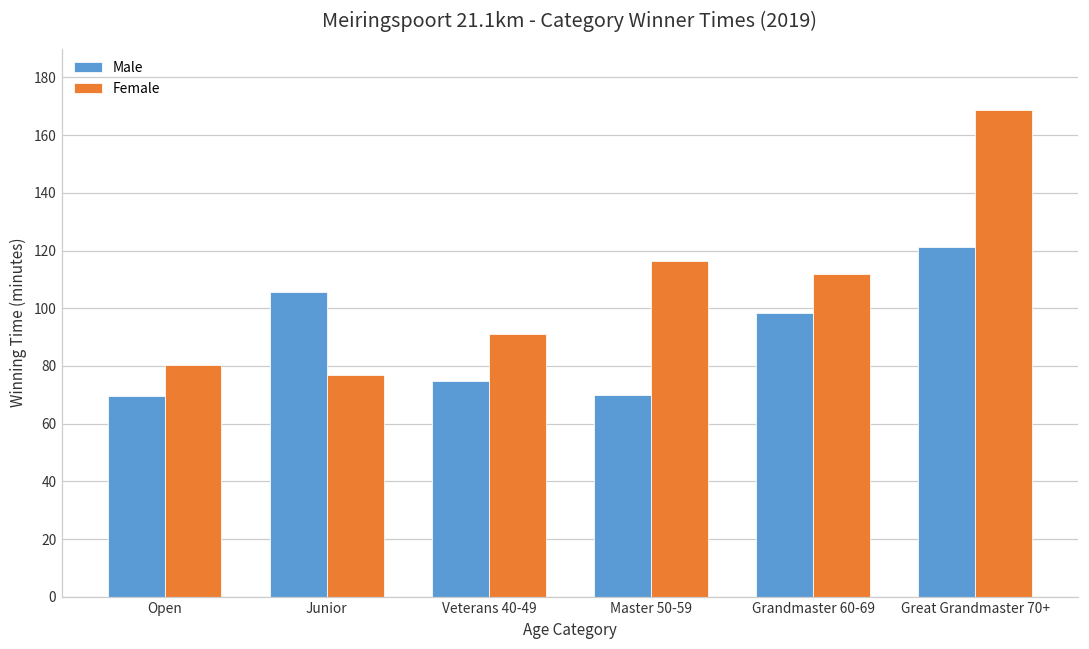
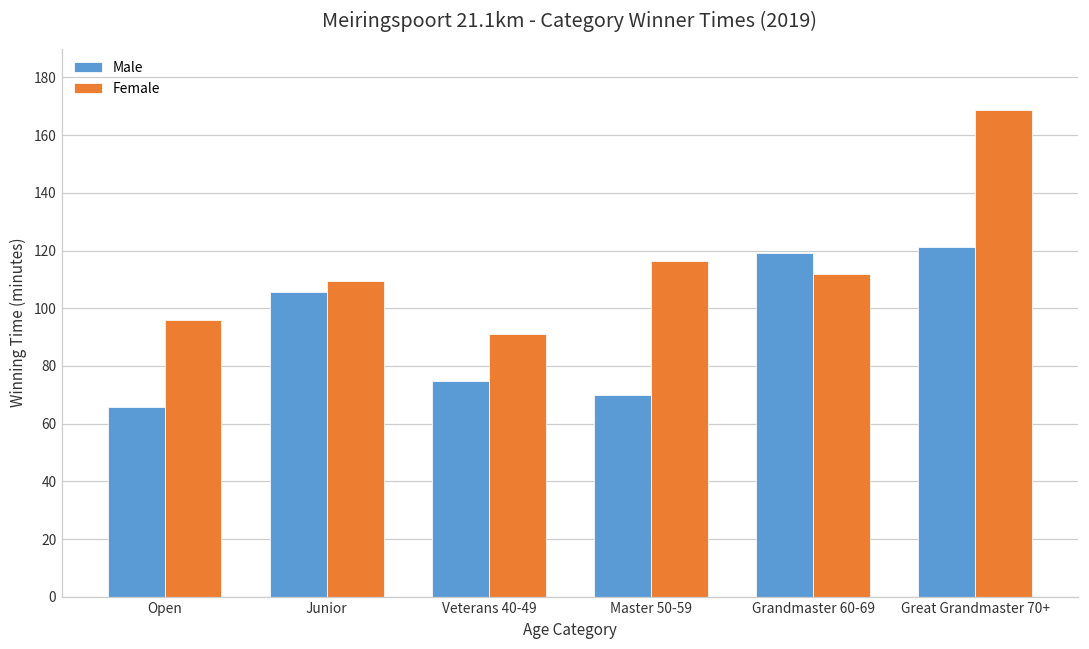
Male, Open: 70 -> 66
Female, Open: 80 -> 96
Female, Junior: 77 -> 110
Male, Grandmaster 60-69: 98 -> 119
